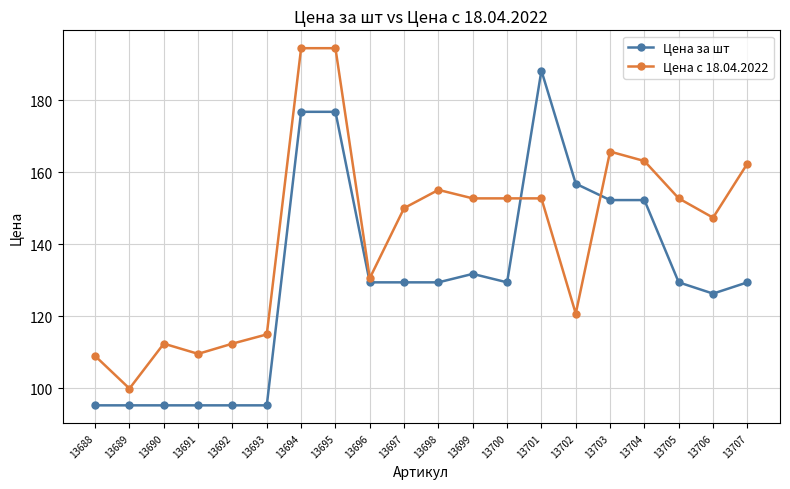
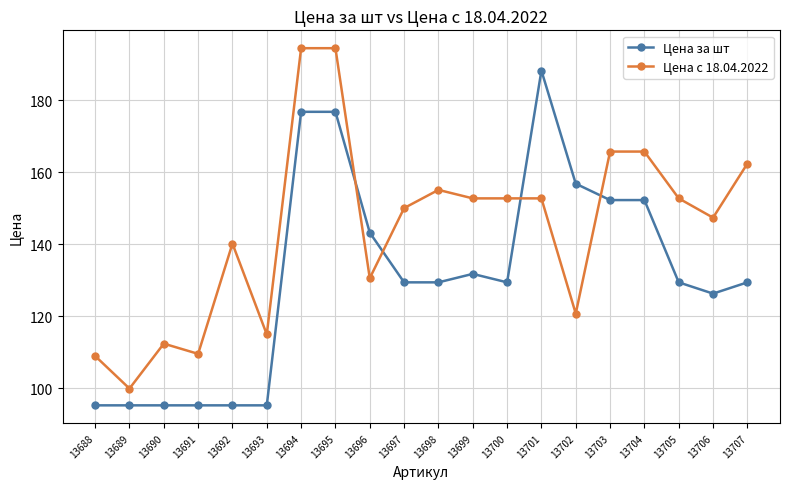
Цена с 18.04.2022, 13692: 112 -> 140
Цена за шт, 13696: 129 -> 143
Цена с 18.04.2022, 13704: 163 -> 166
